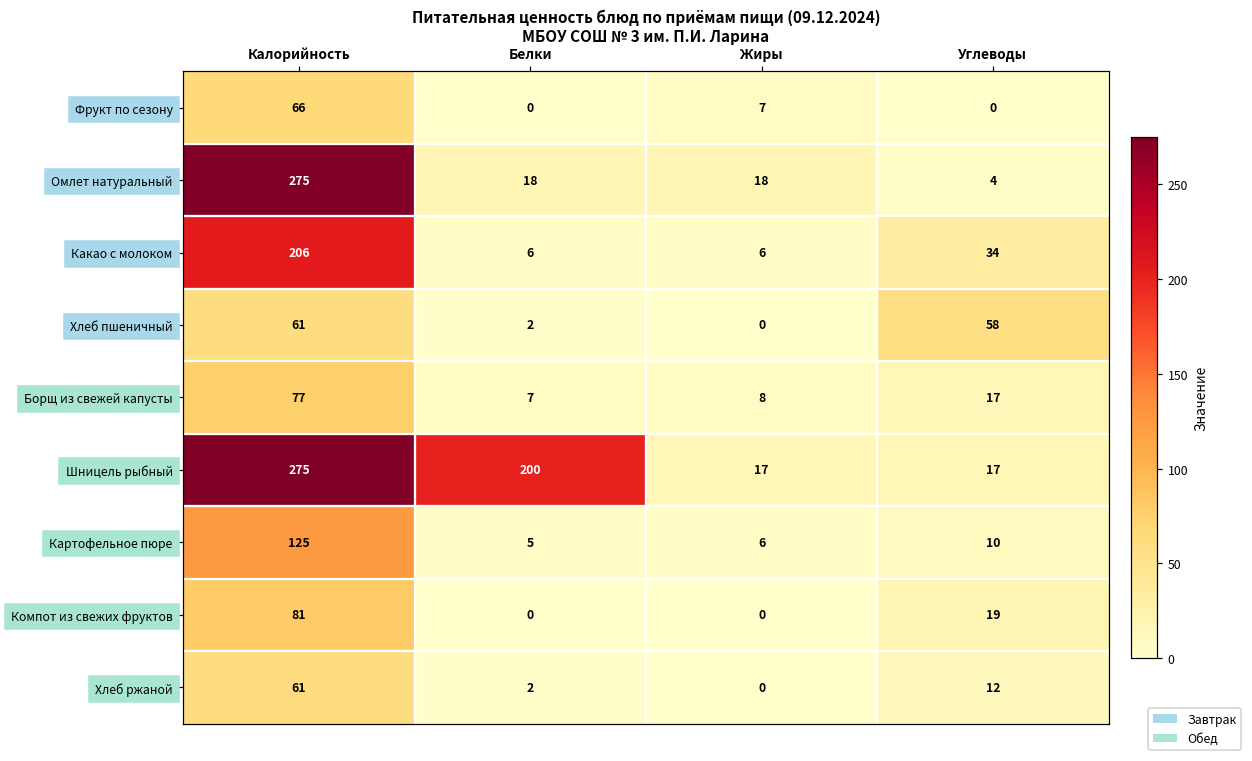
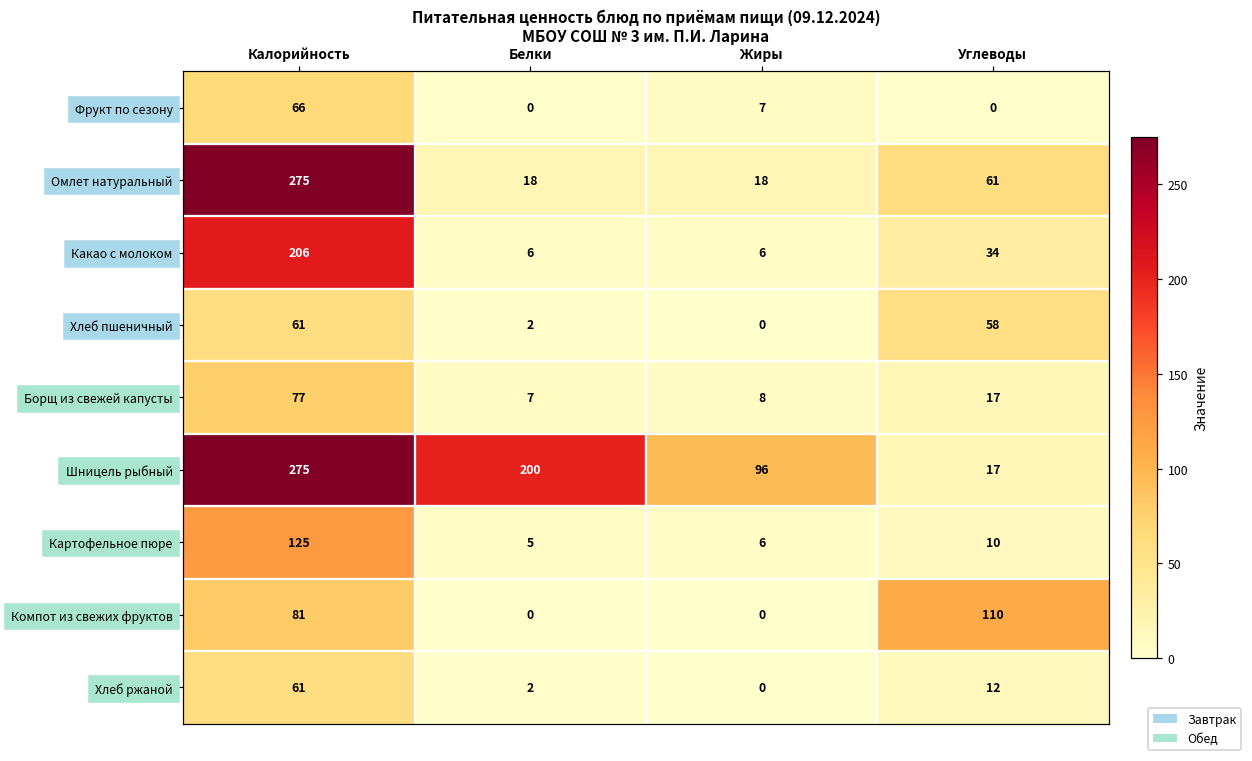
Омлет натуральный, Углеводы: 4 -> 61
Шницель рыбный, Жиры: 17 -> 96
Компот из свежих фруктов, Углеводы: 19 -> 110
